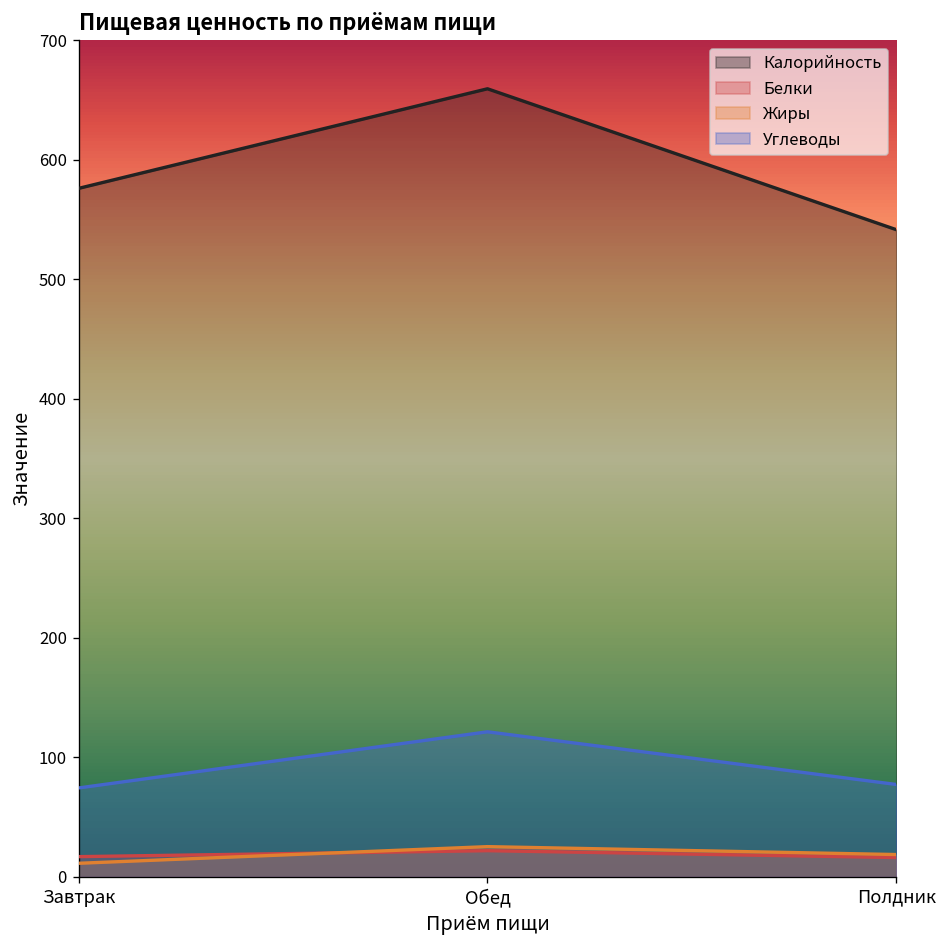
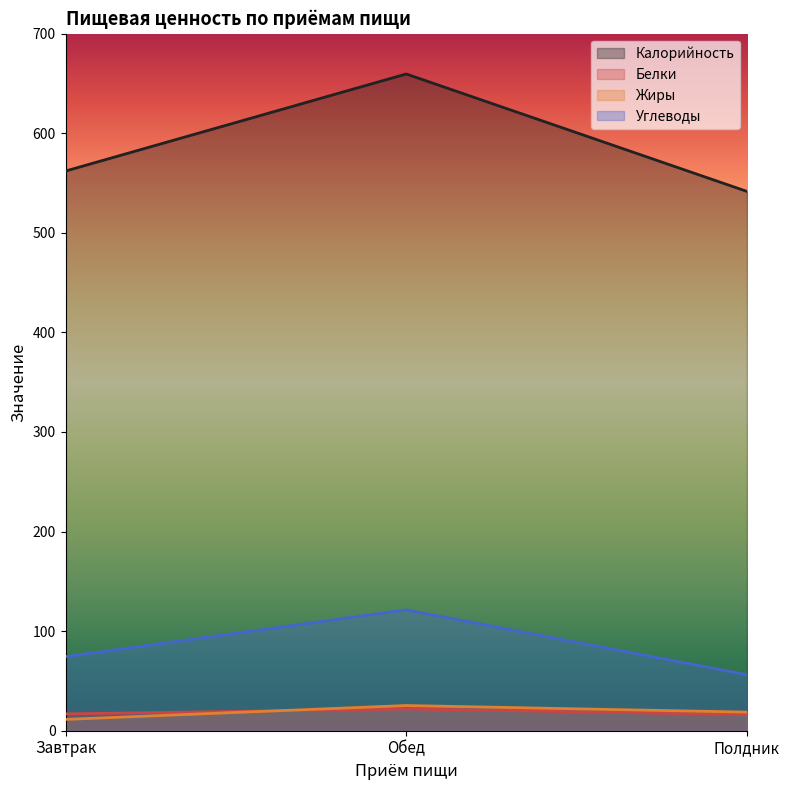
Калорийность, Завтрак: 580 -> 560
Углеводы, Полдник: 80 -> 60
